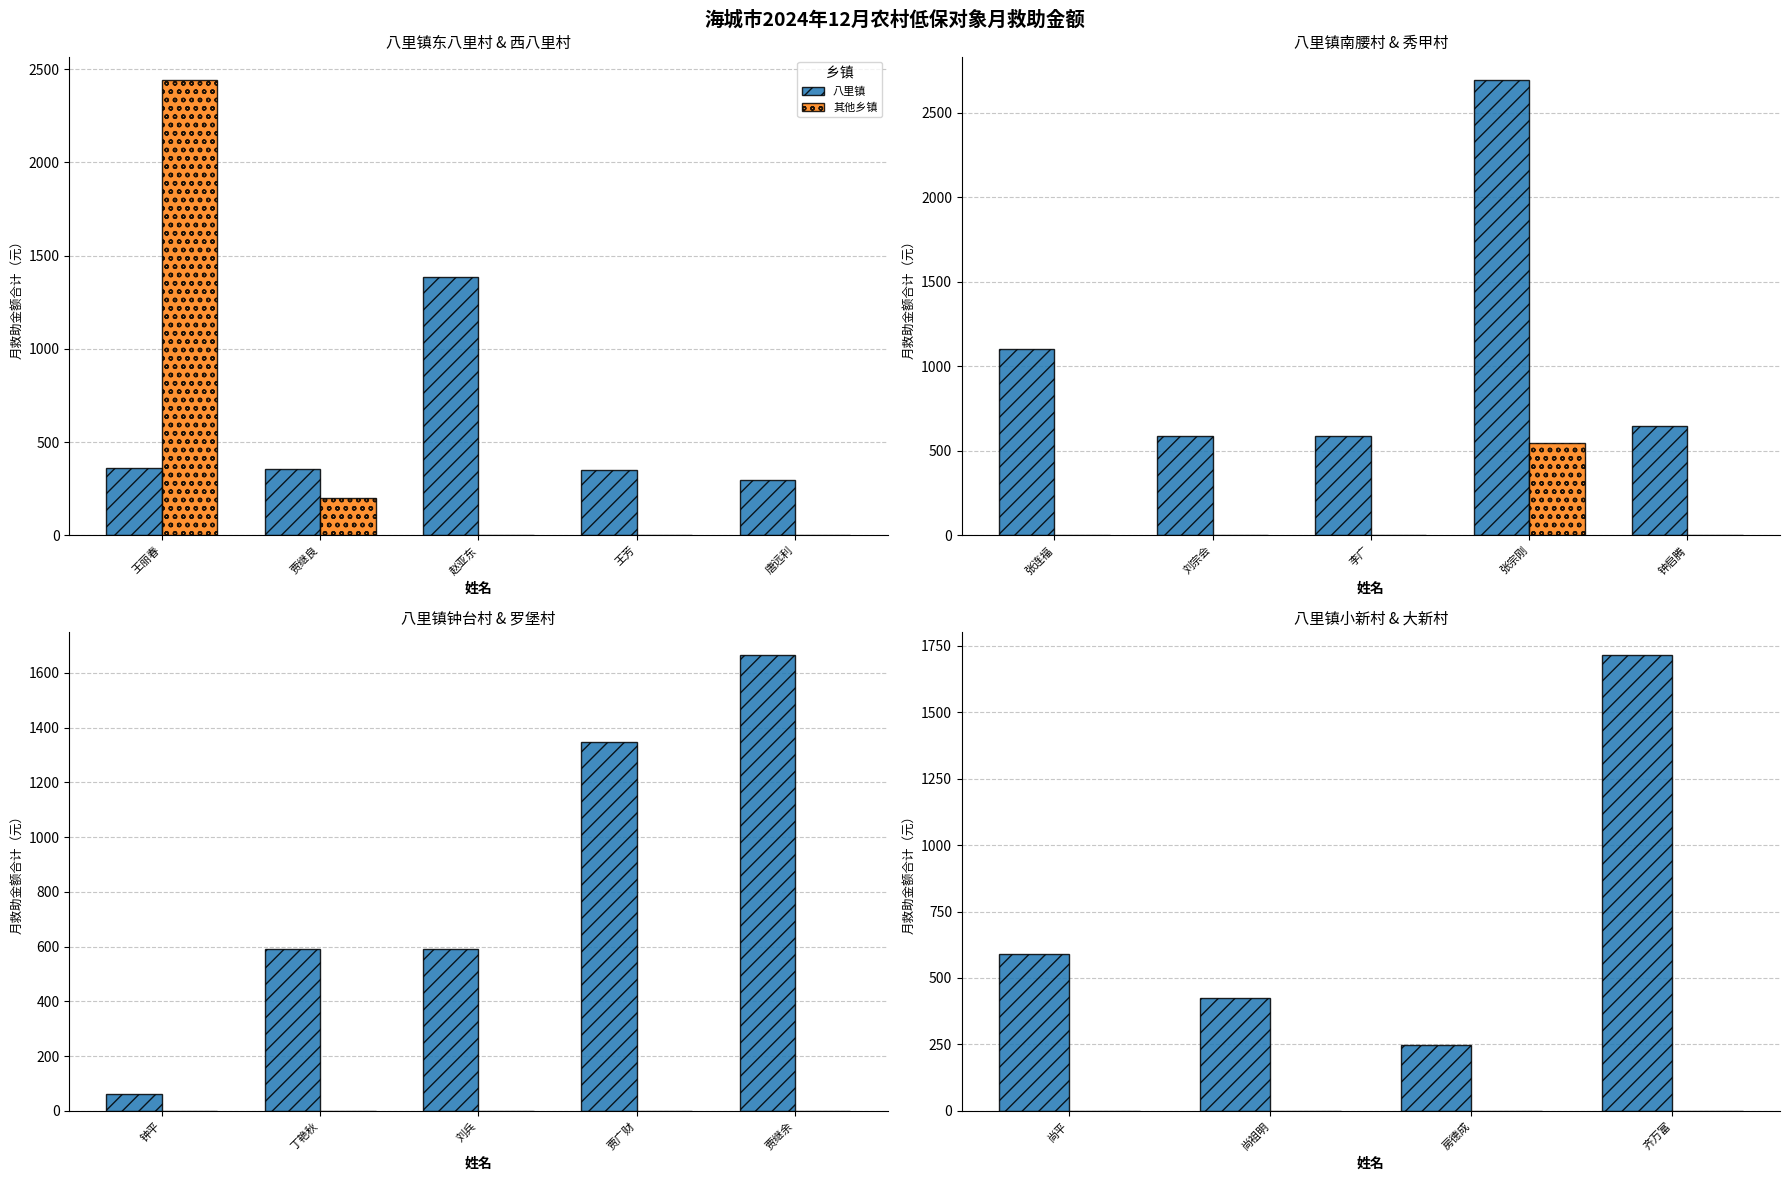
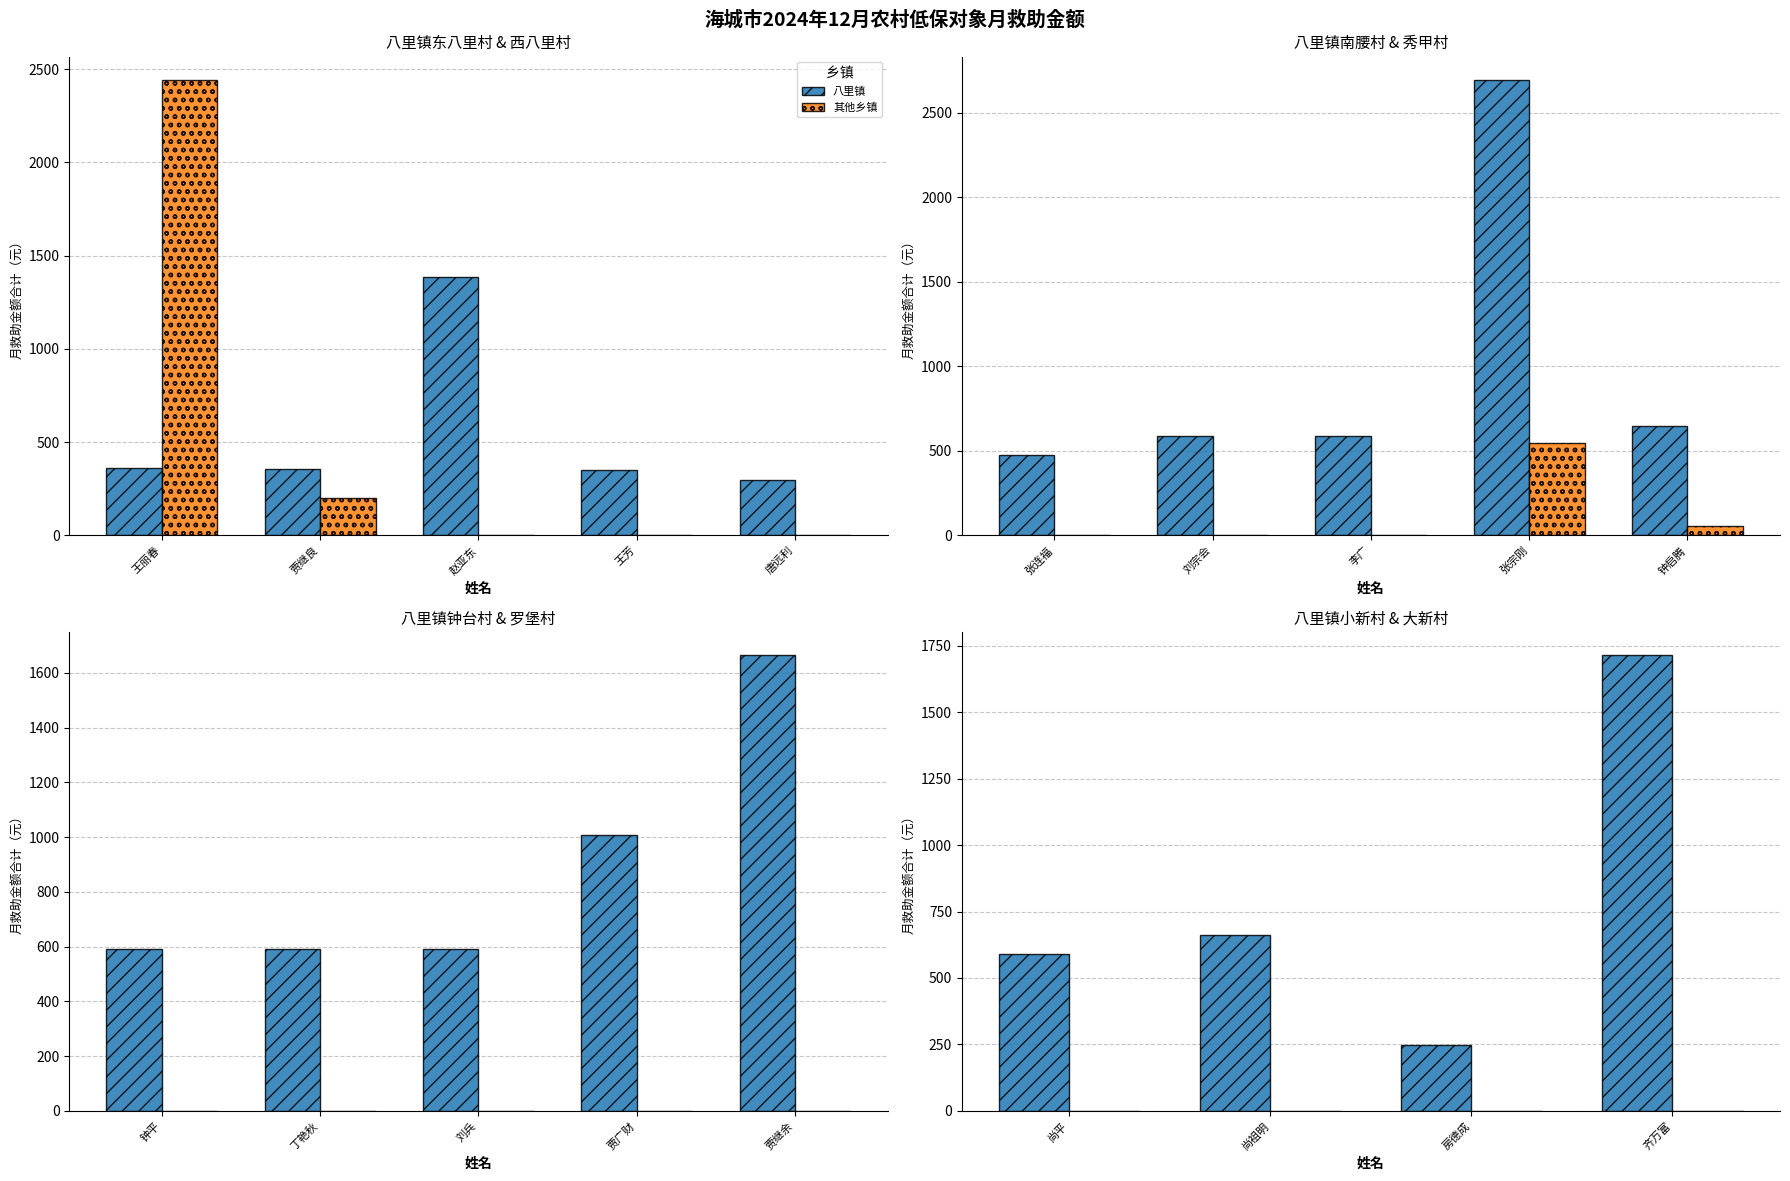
八里镇南腰村 & 秀甲村, 八里镇, 张连福: 1110 -> 480
八里镇南腰村 & 秀甲村, 其他乡镇, 钟启腾: 0 -> 50
八里镇钟台村 & 罗堡村, 八里镇, 钟平: 60 -> 590
八里镇钟台村 & 罗堡村, 八里镇, 贾广财: 1350 -> 1010
八里镇小新村 & 大新村, 八里镇, 尚祖明: 430 -> 660
